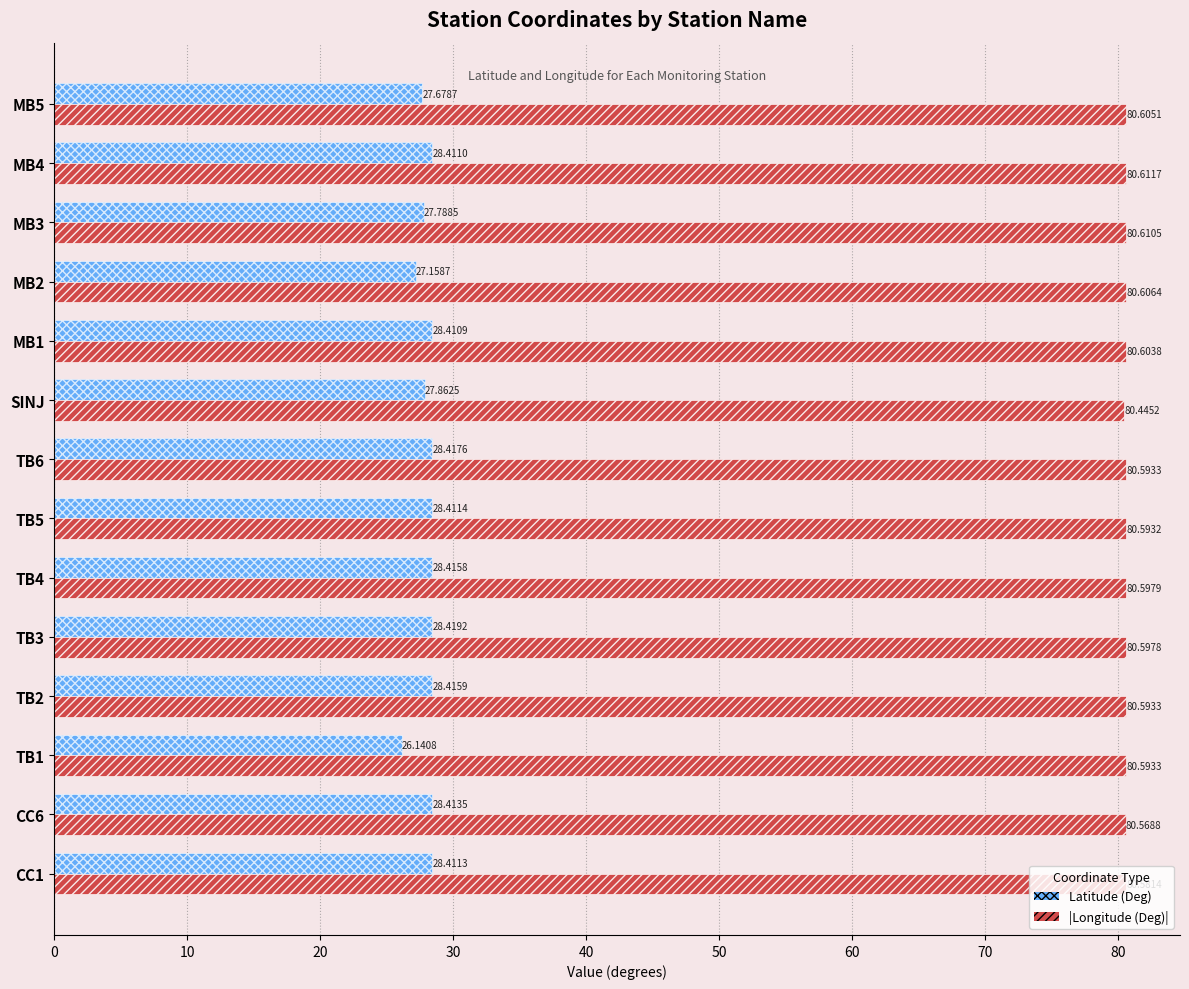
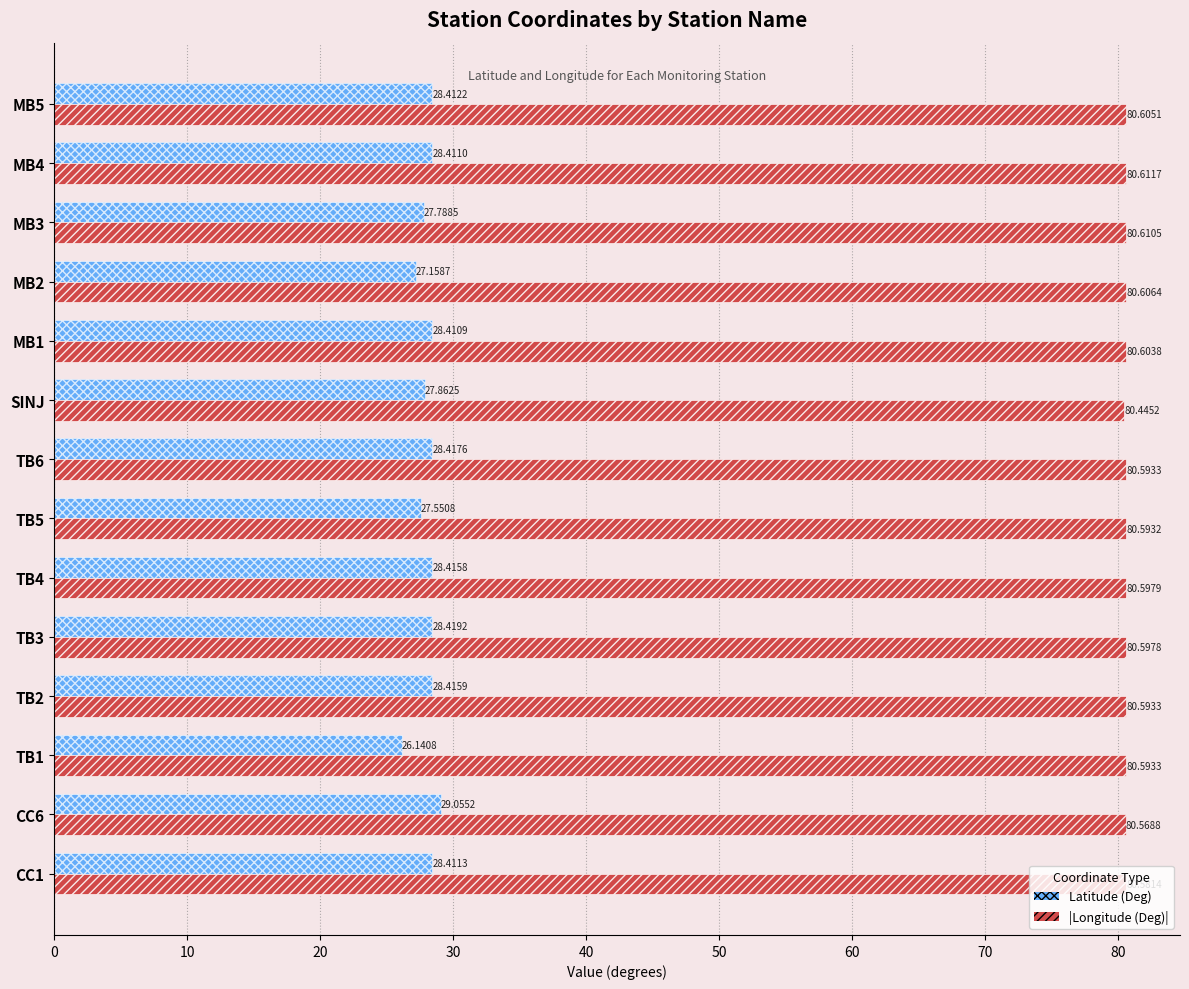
Latitude (Deg), MB5: 27.6787 -> 28.4122
Latitude (Deg), TB5: 28.4114 -> 27.5508
Latitude (Deg), CC6: 28.4135 -> 29.0552
